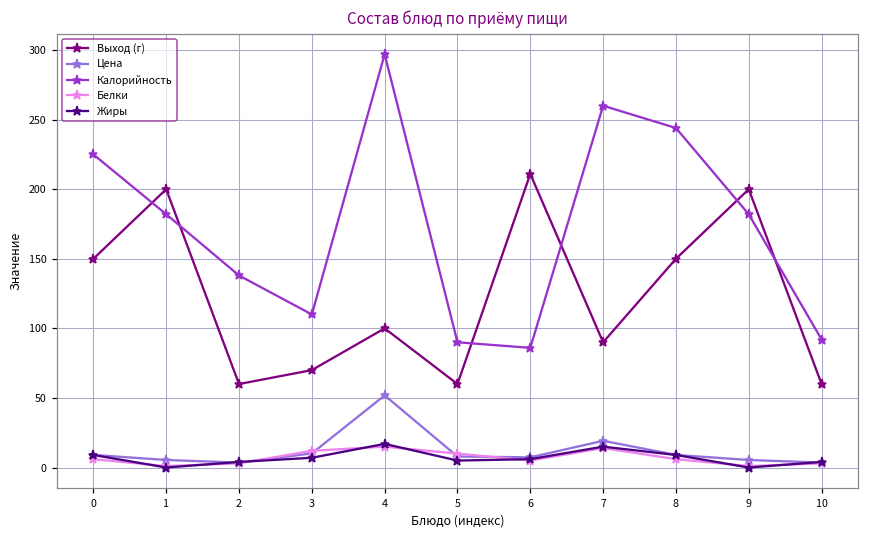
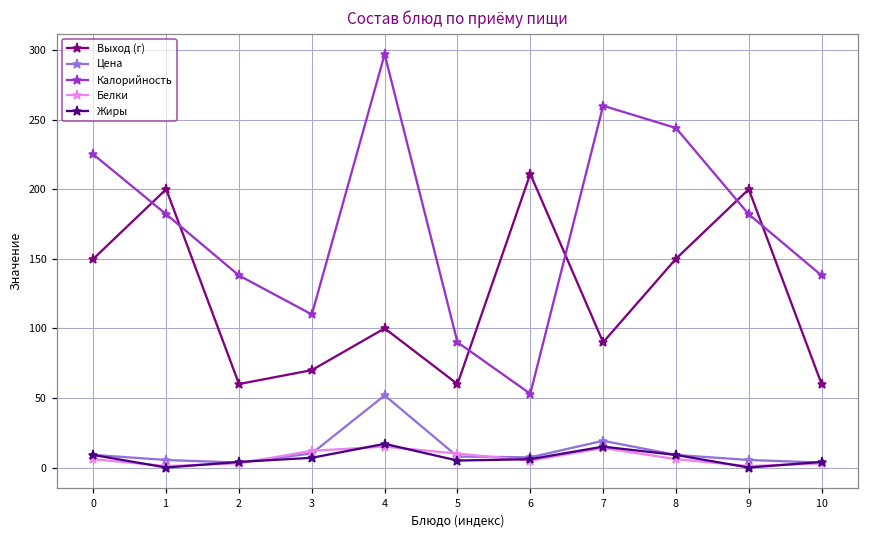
Калорийность, 6: 86 -> 53
Калорийность, 10: 92 -> 138
